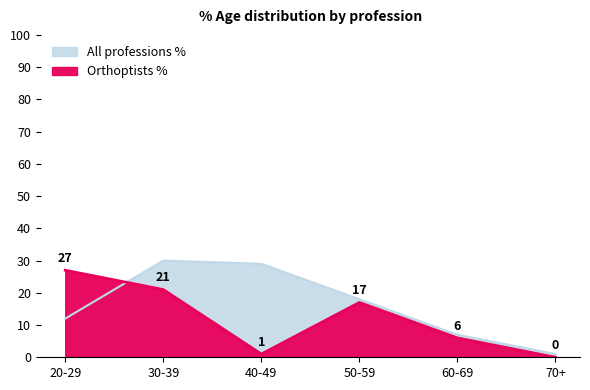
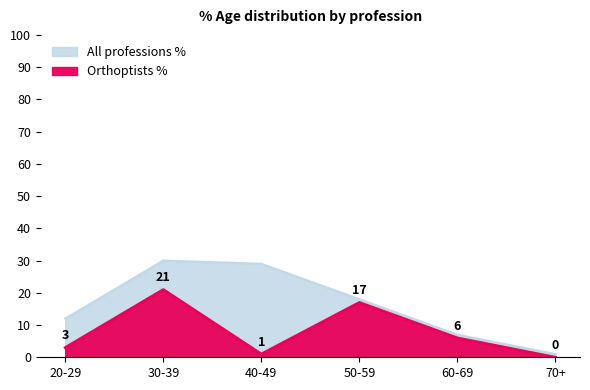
Orthoptists %, 20-29: 27 -> 3
